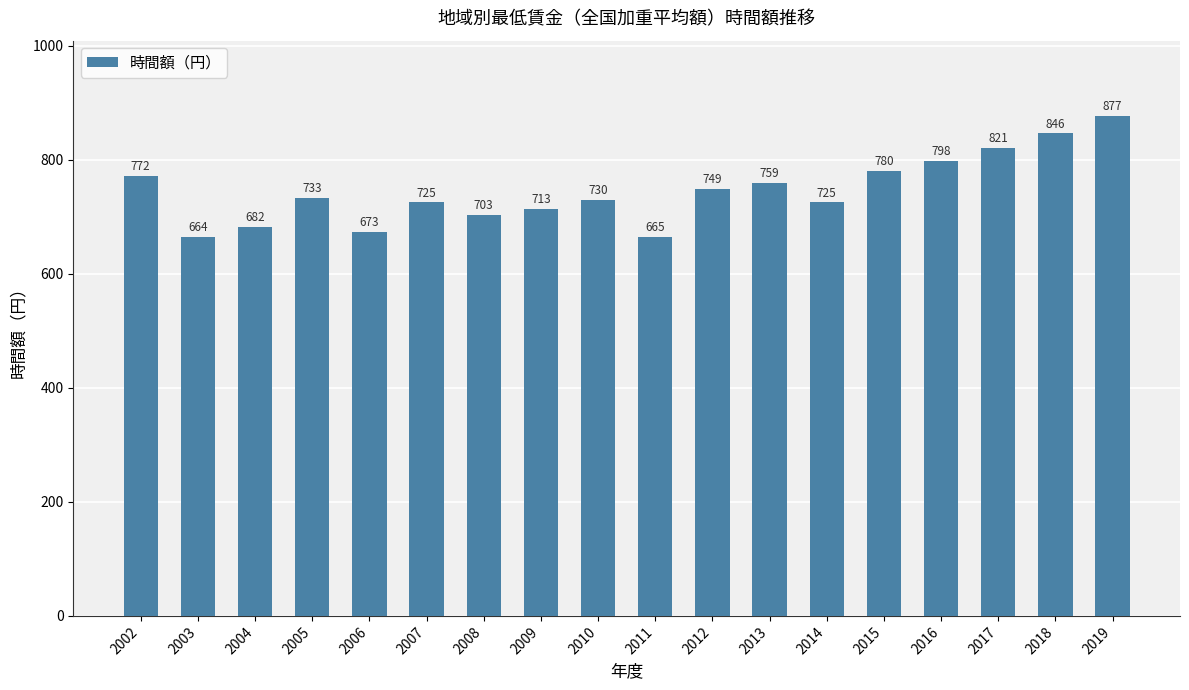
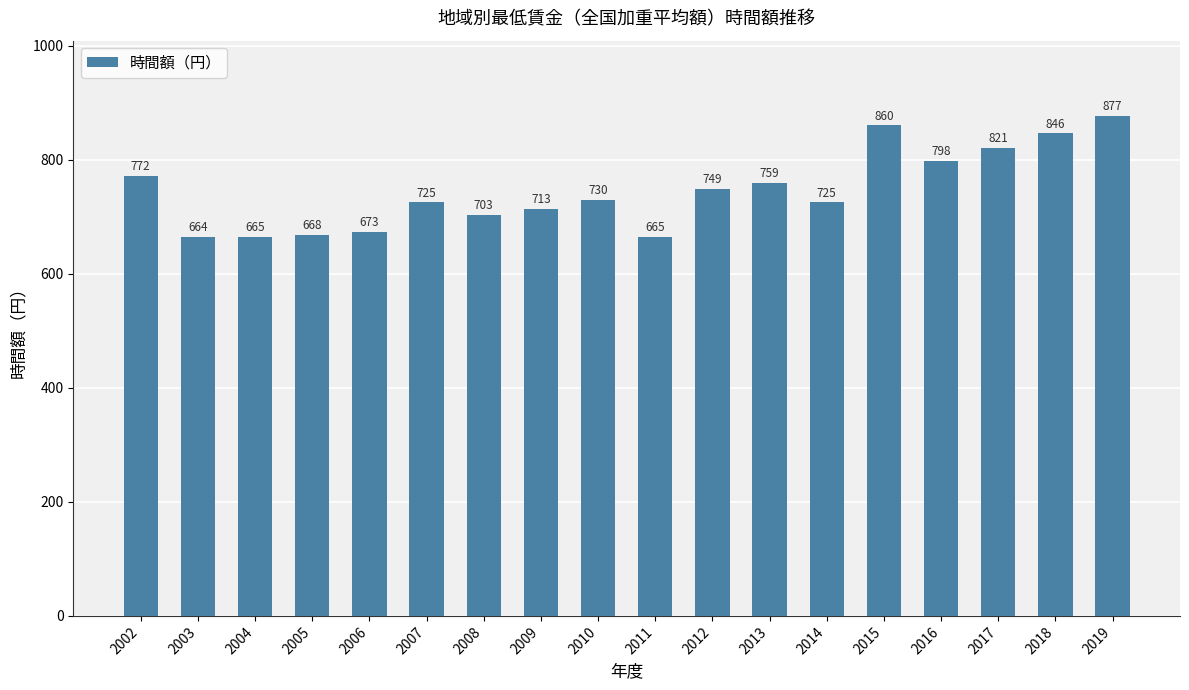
2004: 682 -> 665
2005: 733 -> 668
2015: 780 -> 860
